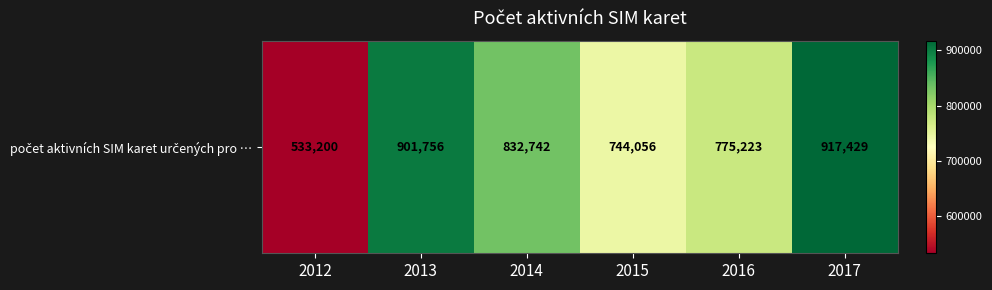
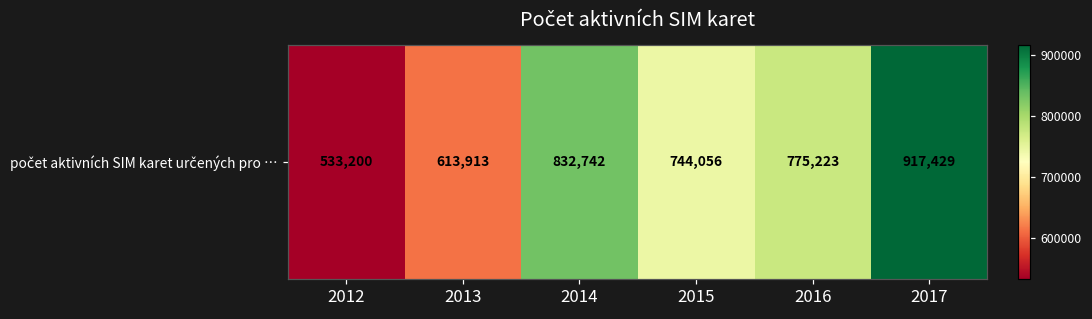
počet aktivních SIM karet určených pro …, 2013: 901,756 -> 613,913
